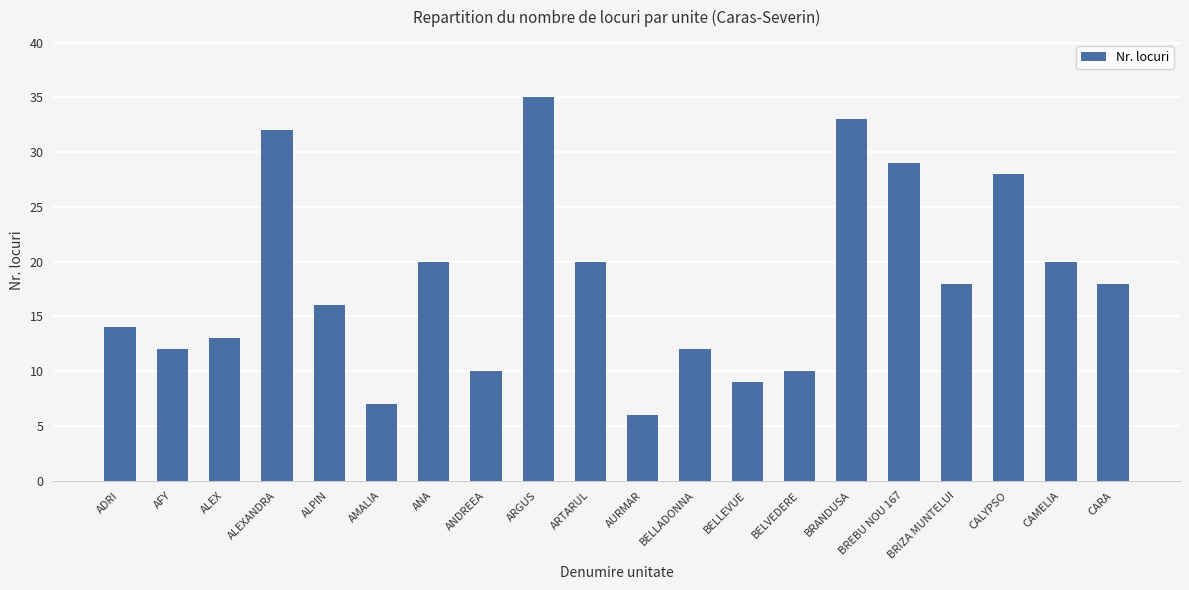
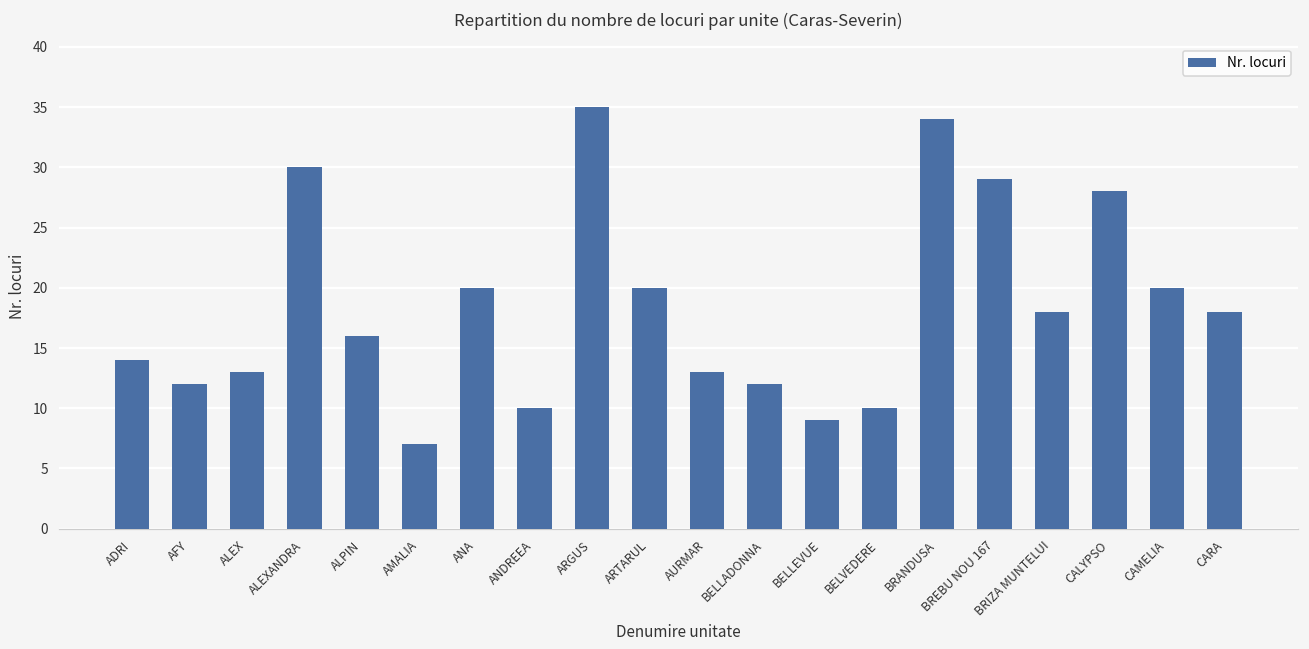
ALEXANDRA: 32 -> 30
AURMAR: 6 -> 13
BRANDUSA: 33 -> 34
